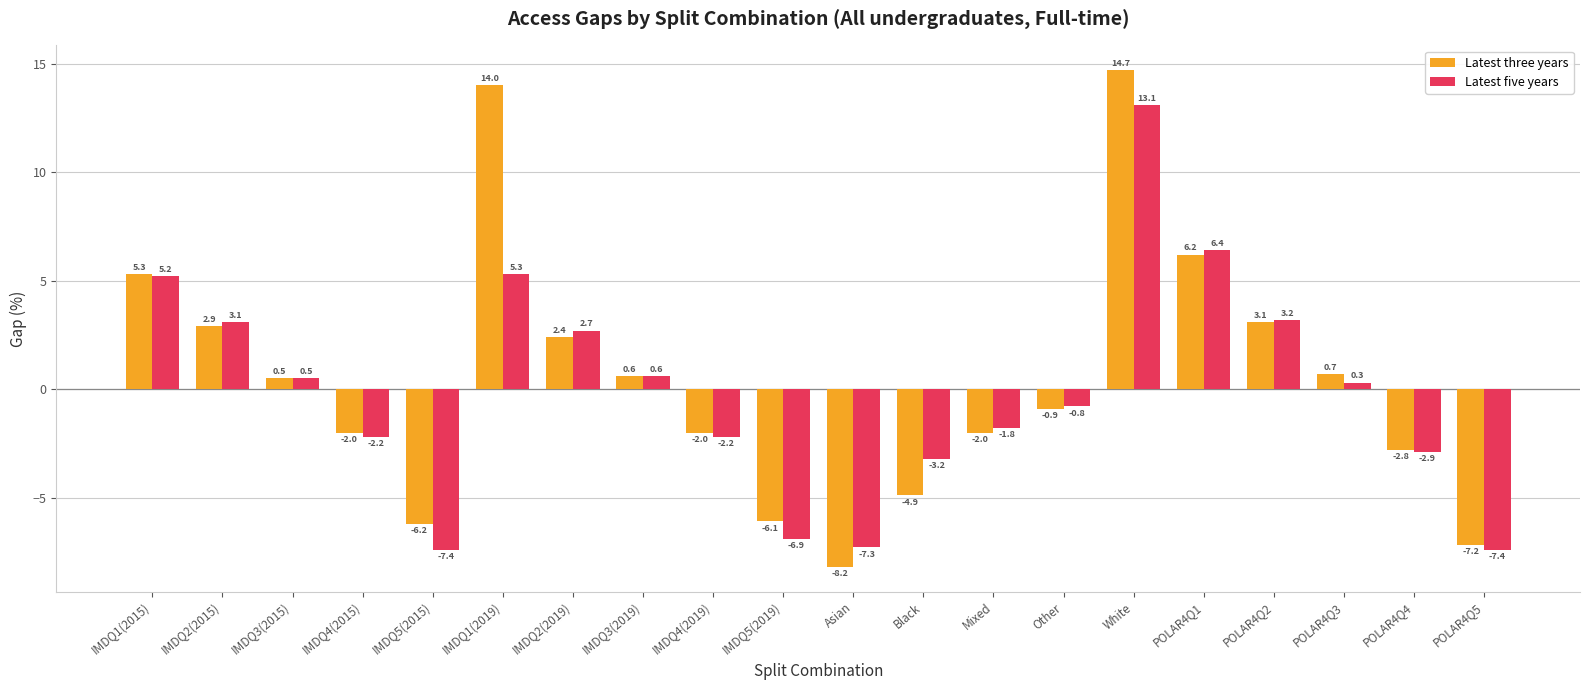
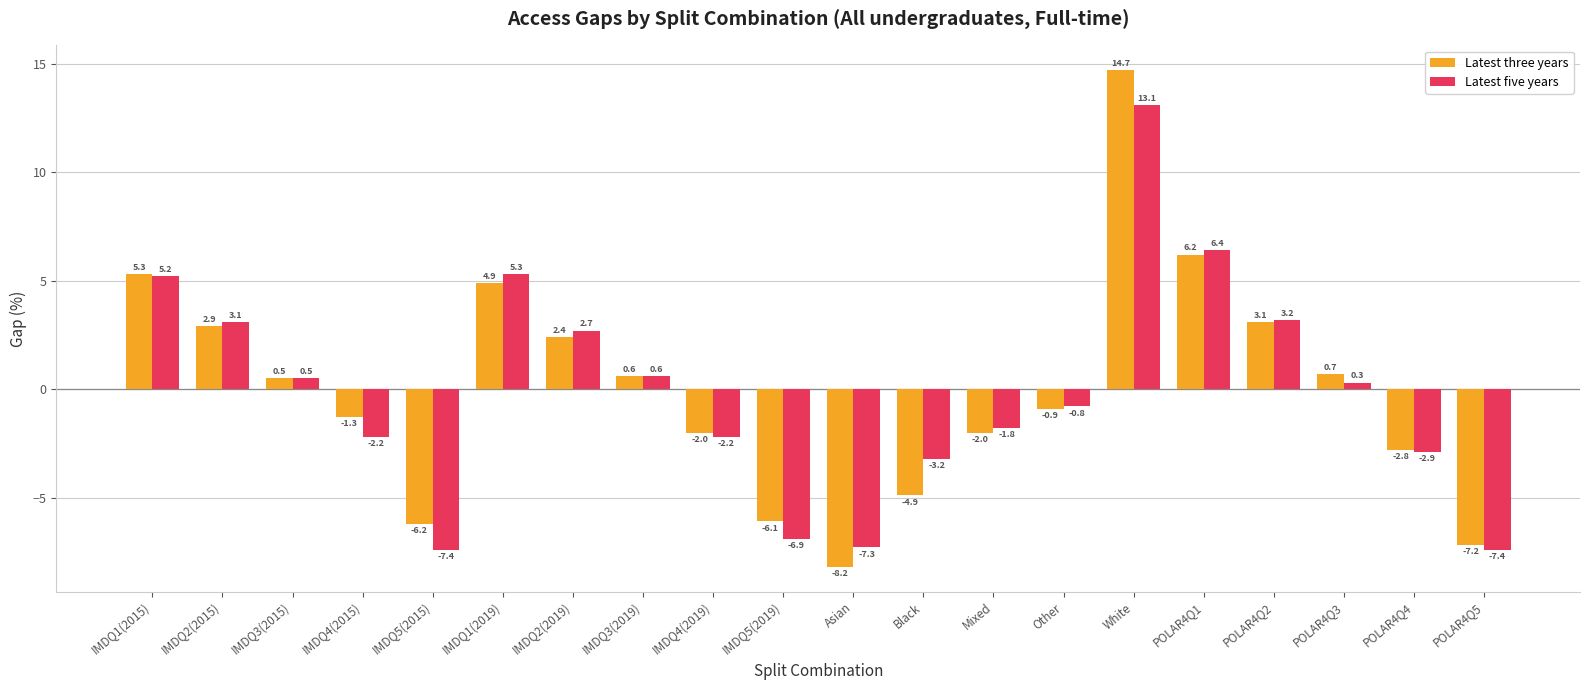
Latest three years, IMDQ4(2015): -2.0 -> -1.3
Latest three years, IMDQ1(2019): 14.0 -> 4.9
